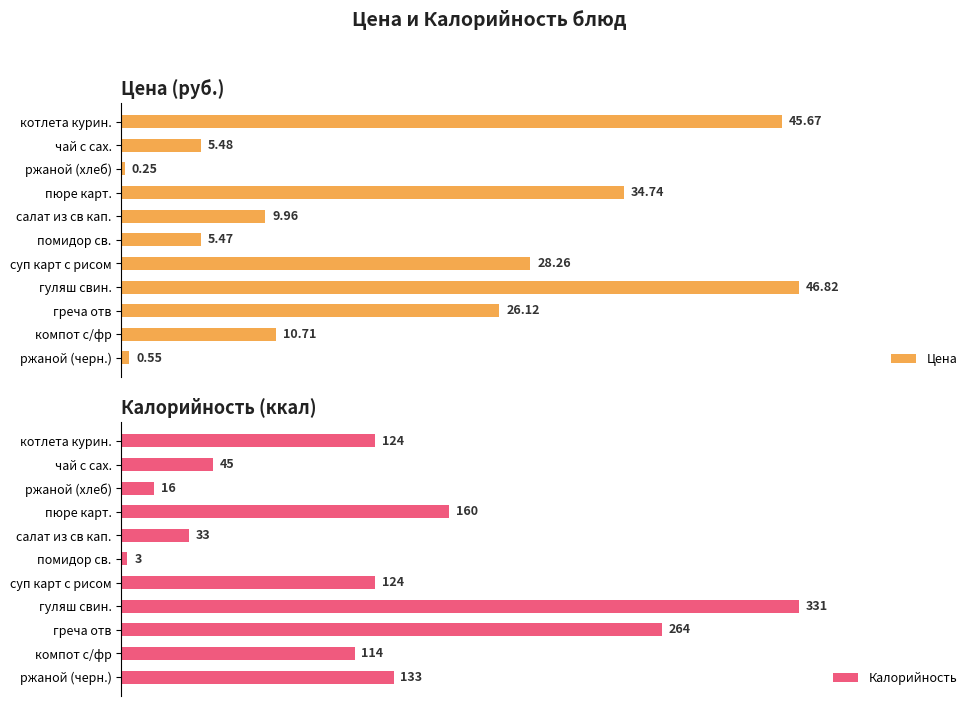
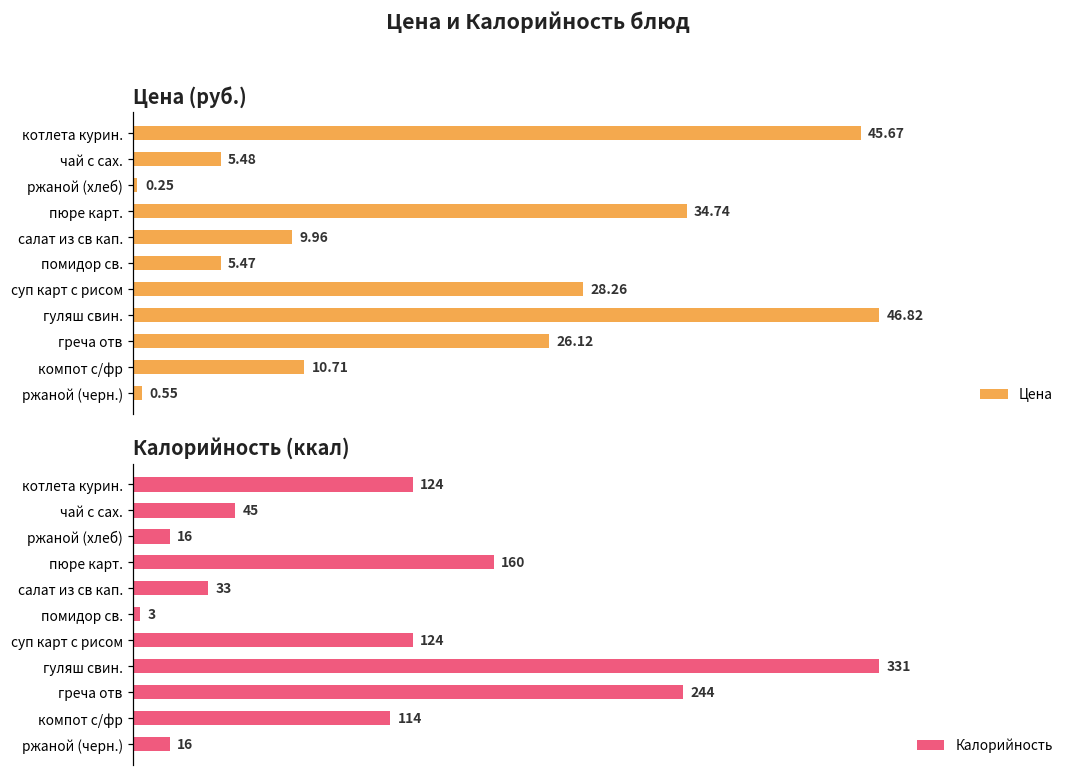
Калорийность (ккал), греча отв: 264 -> 244
Калорийность (ккал), ржаной (черн.): 133 -> 16
